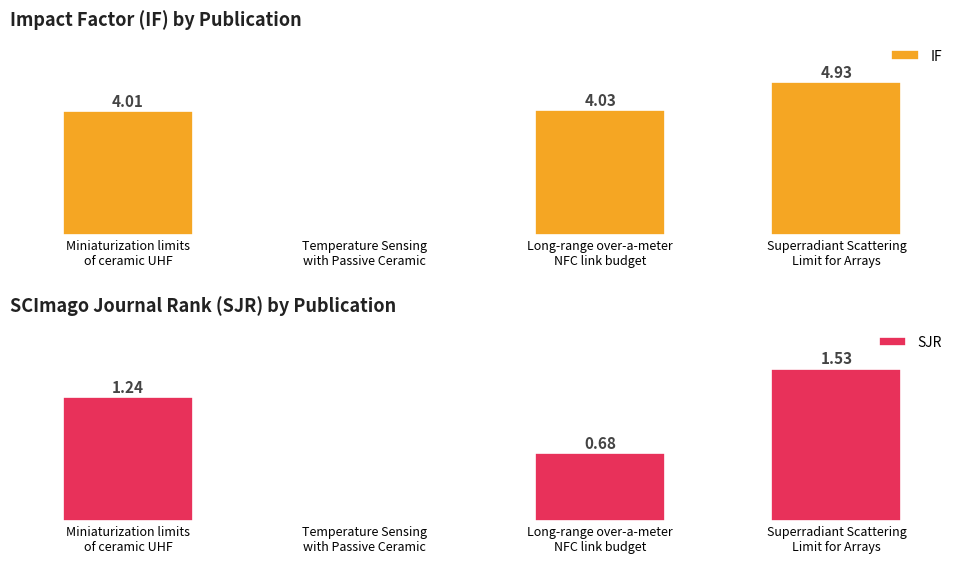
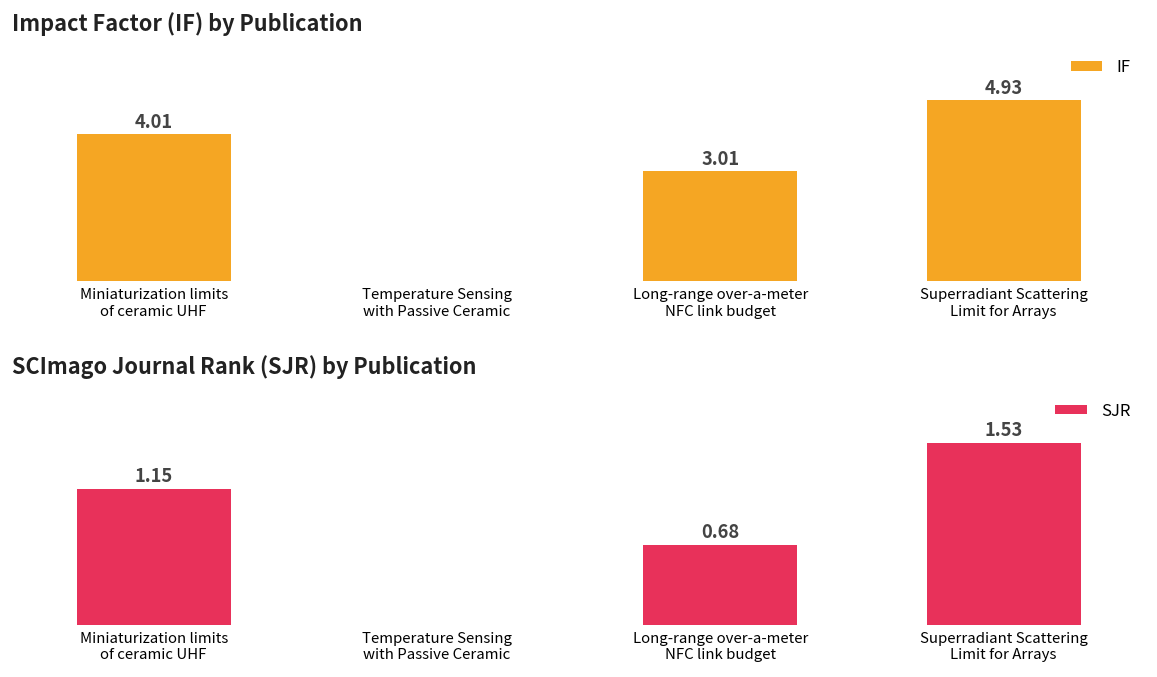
Impact Factor (IF) by Publication, Long-range over-a-meter NFC link budget: 4.03 -> 3.01
SCImago Journal Rank (SJR) by Publication, Miniaturization limits of ceramic UHF: 1.24 -> 1.15
